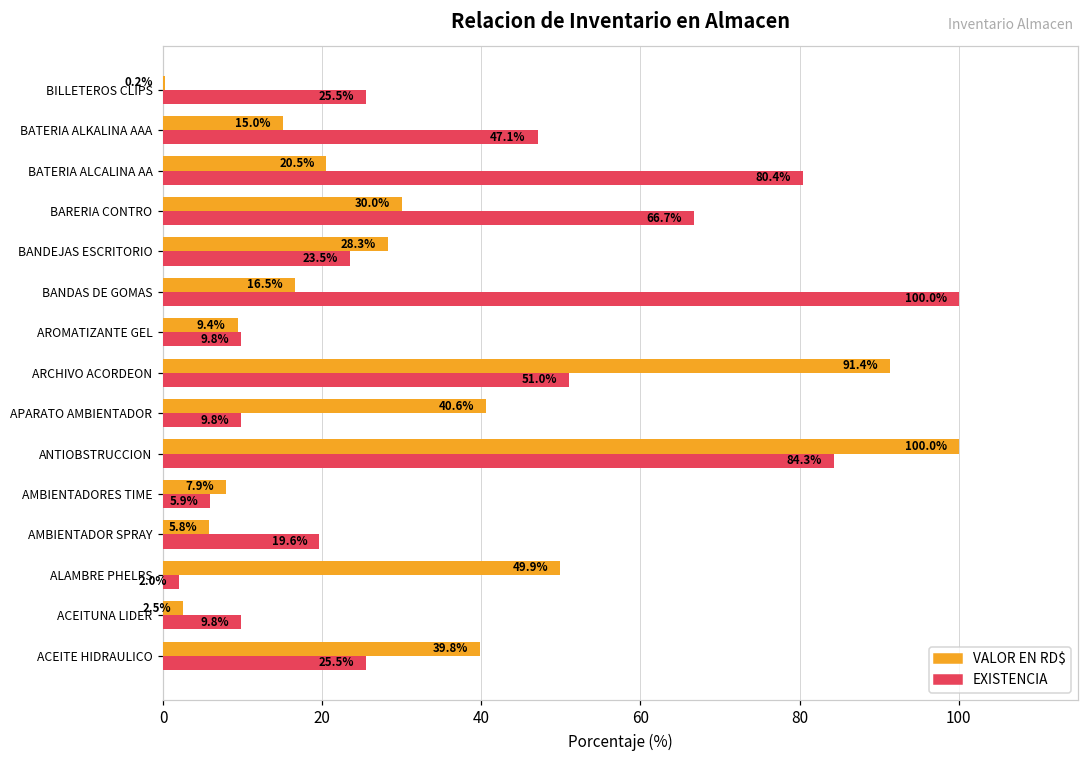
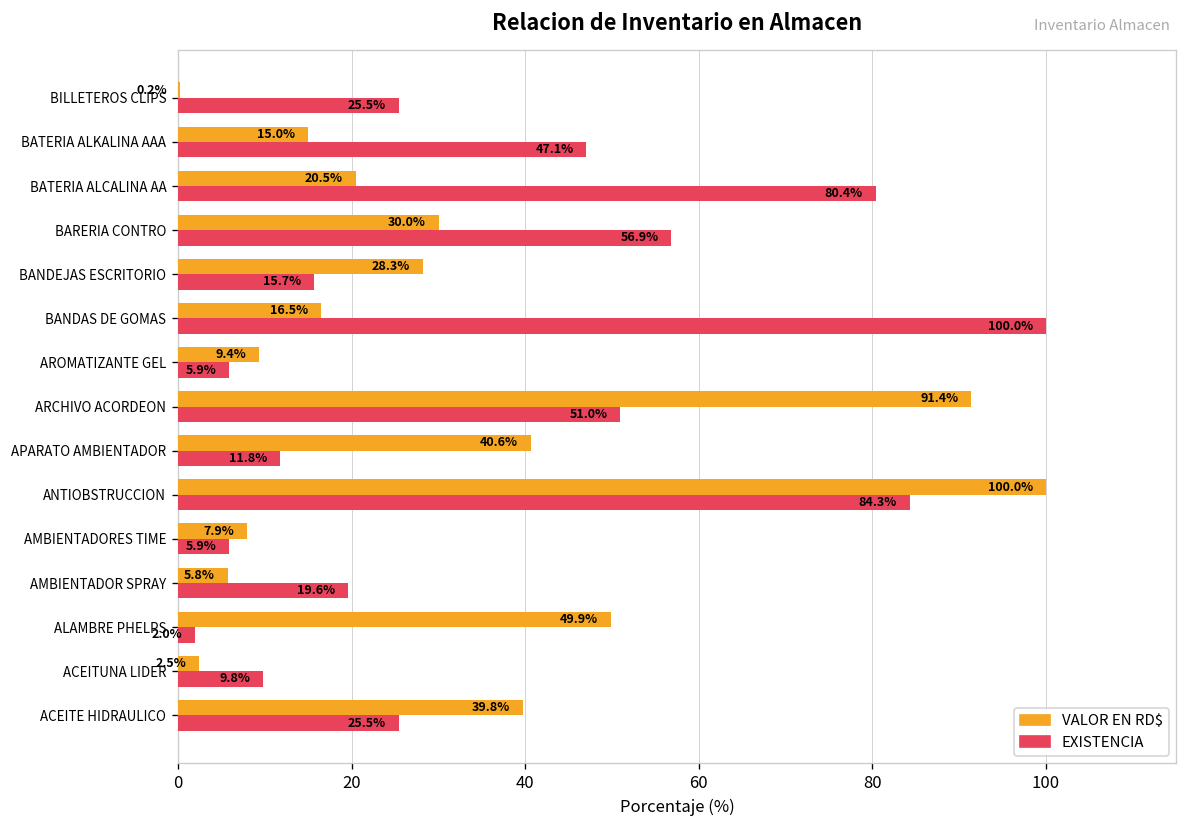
EXISTENCIA, BARERIA CONTRO: 66.7% -> 56.9%
EXISTENCIA, BANDEJAS ESCRITORIO: 23.5% -> 15.7%
EXISTENCIA, AROMATIZANTE GEL: 9.8% -> 5.9%
EXISTENCIA, APARATO AMBIENTADOR: 9.8% -> 11.8%
